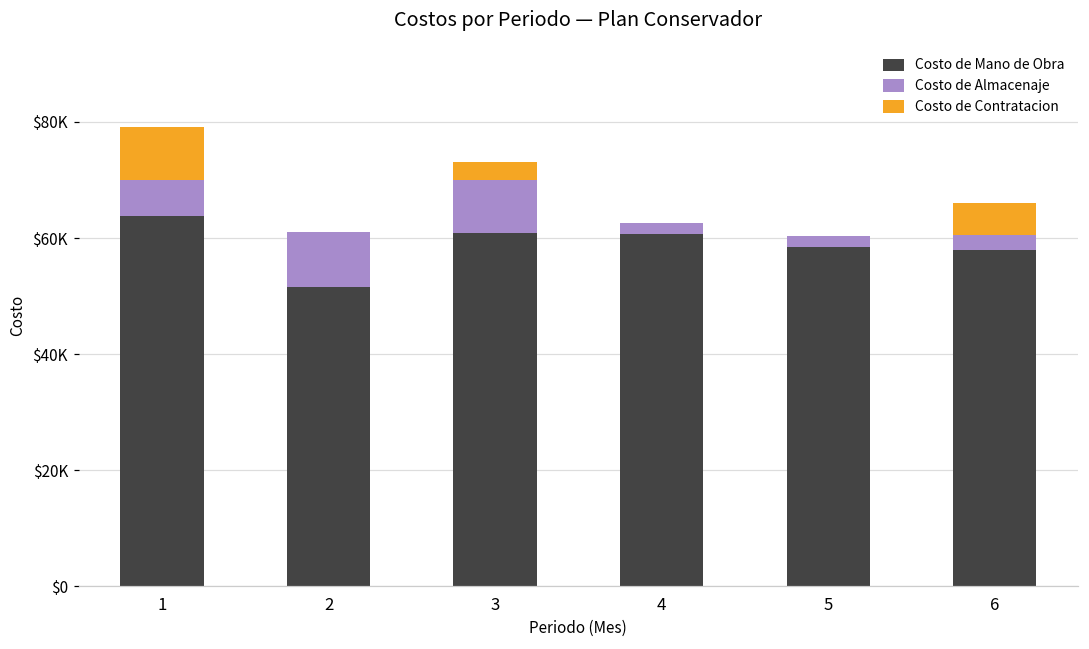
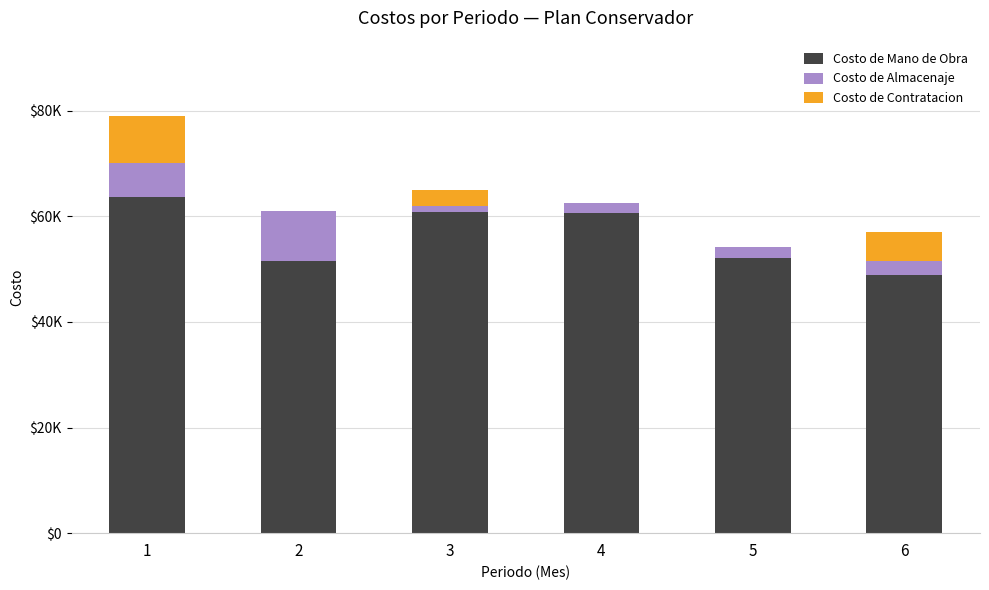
Costo de Almacenaje, 3: $9000 -> $1000
Costo de Mano de Obra, 5: $58000 -> $52000
Costo de Mano de Obra, 6: $58000 -> $49000
